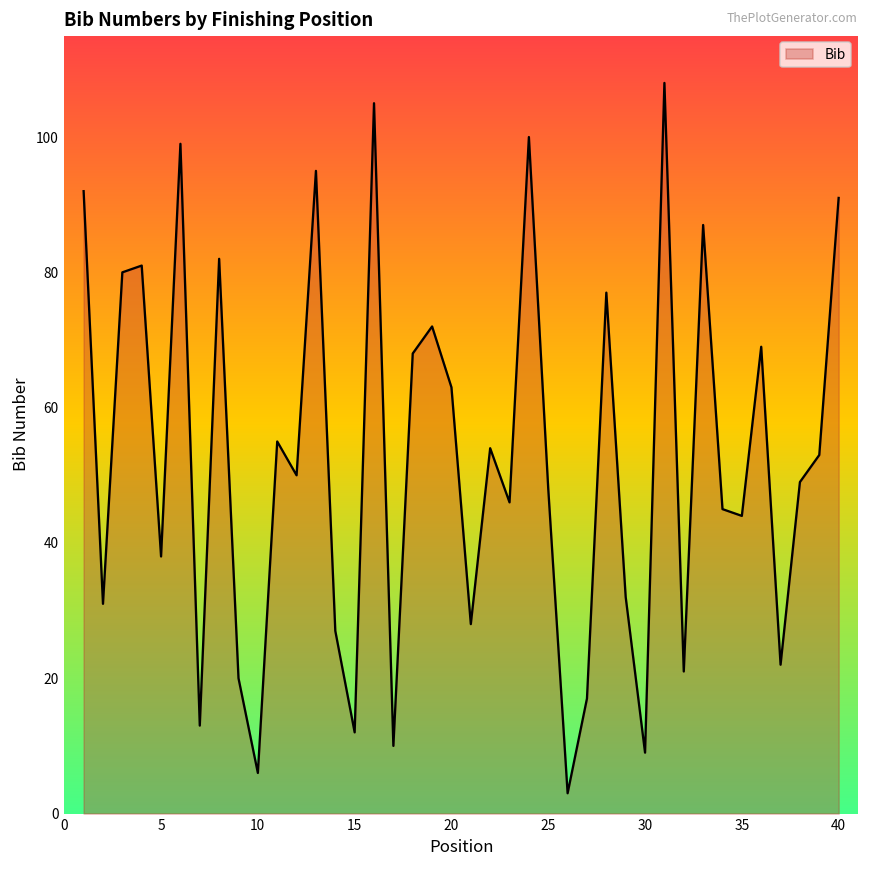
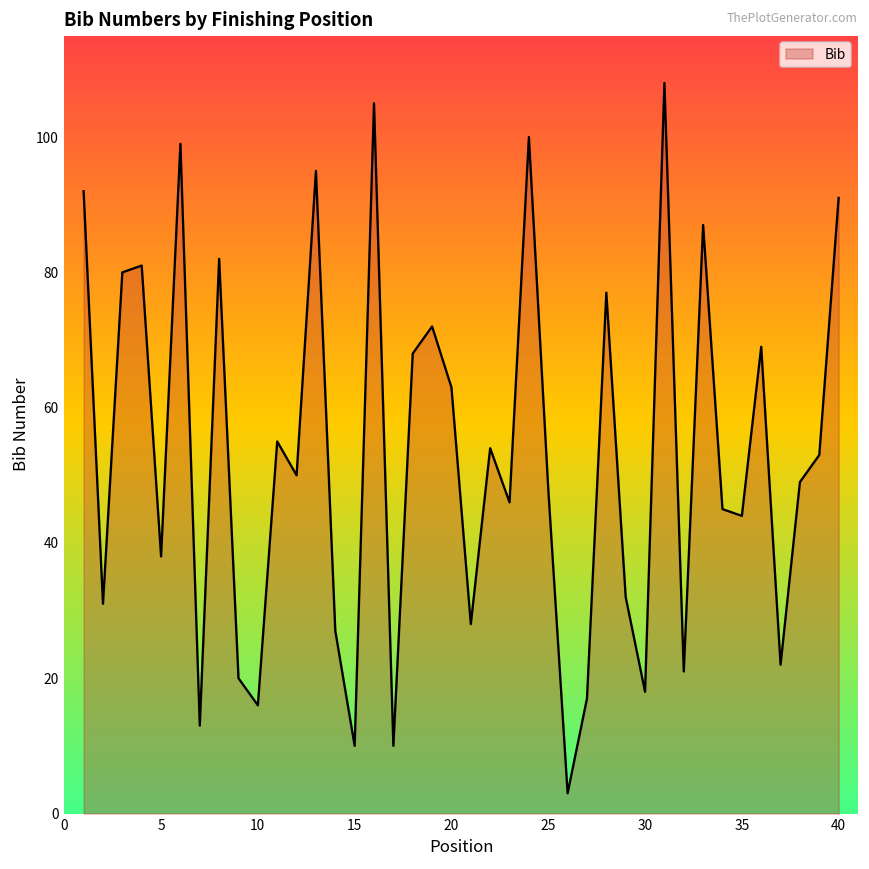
10: 6 -> 16
15: 12 -> 10
30: 9 -> 18
